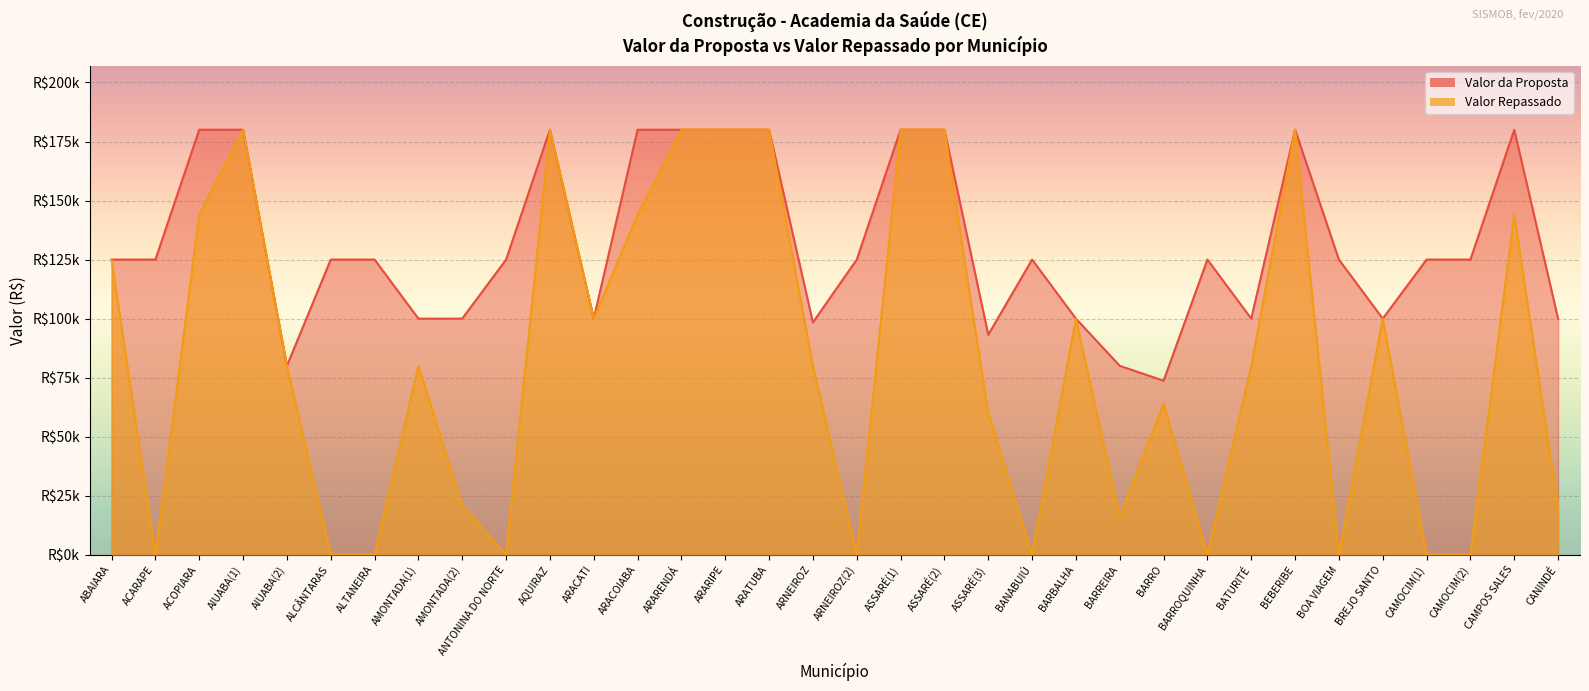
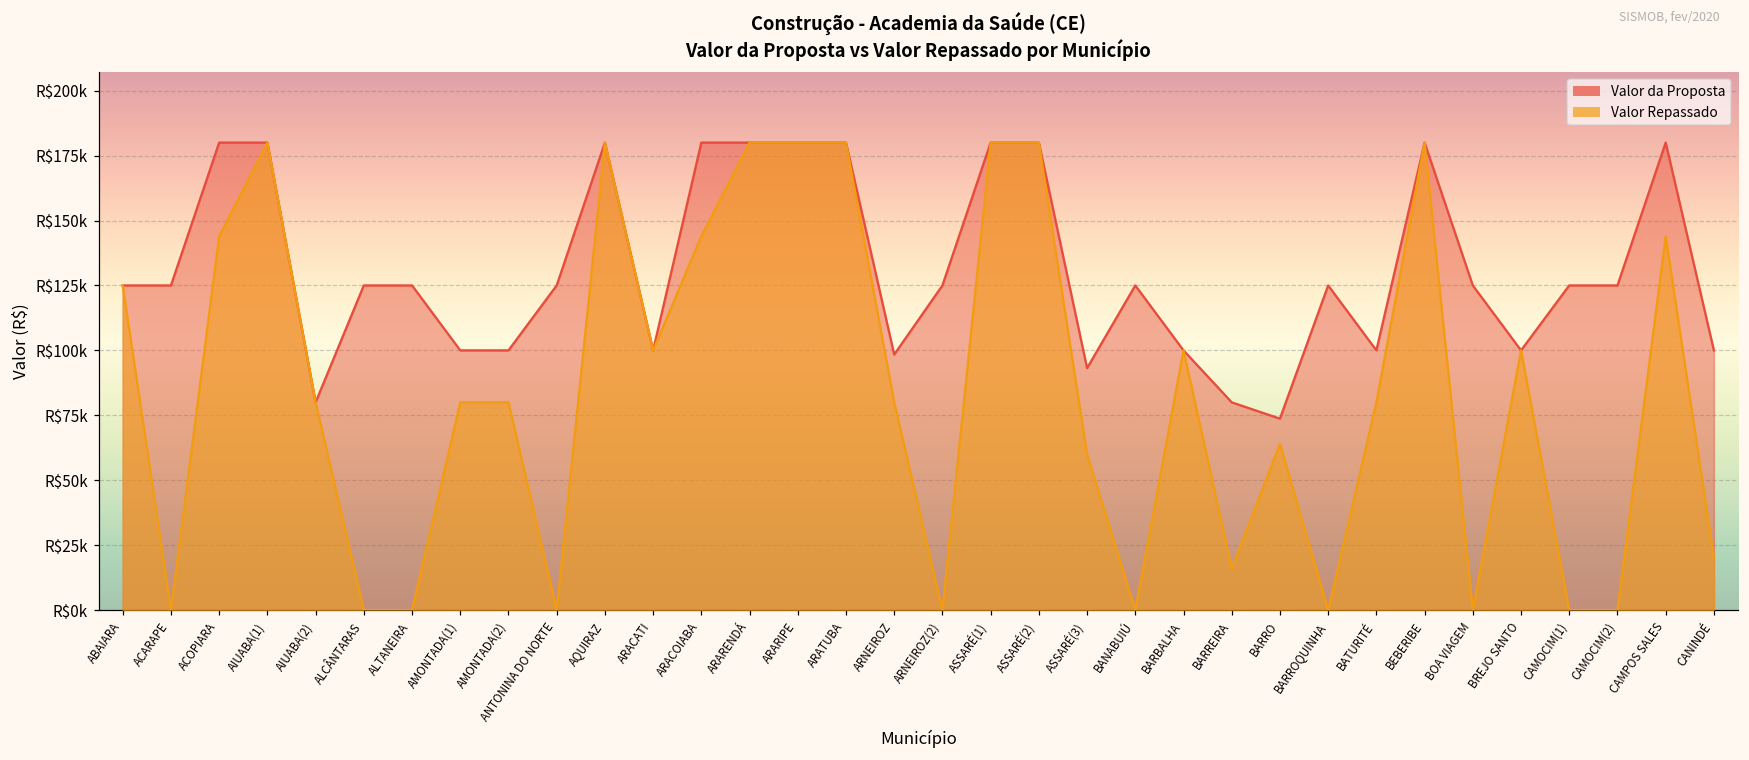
Valor Repassado, AMONTADA(2): R$21000 -> R$80000
